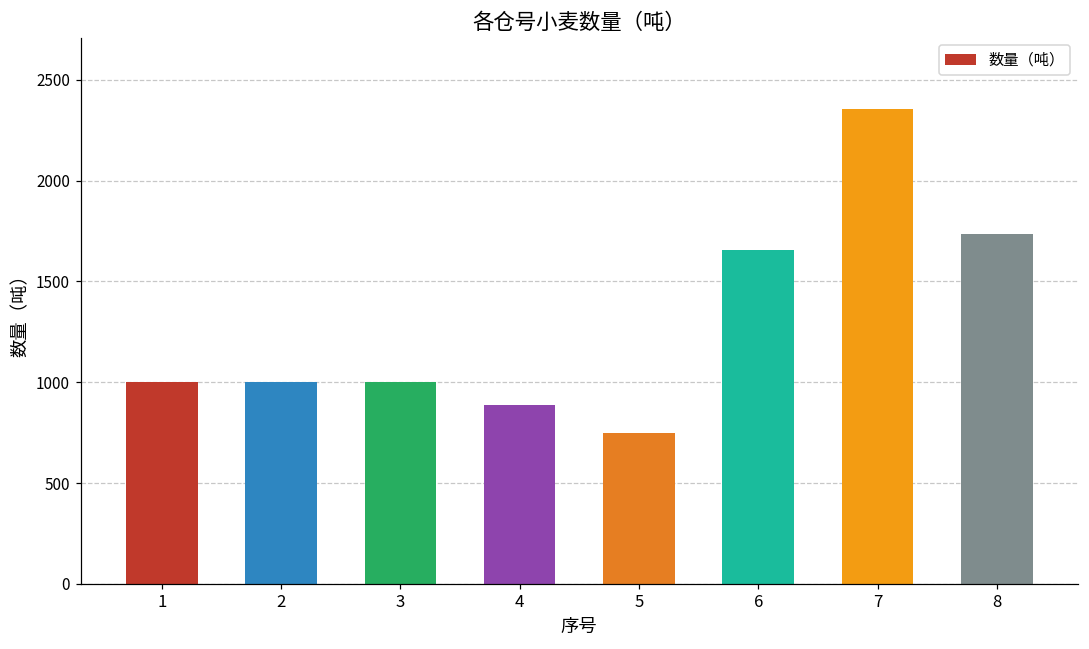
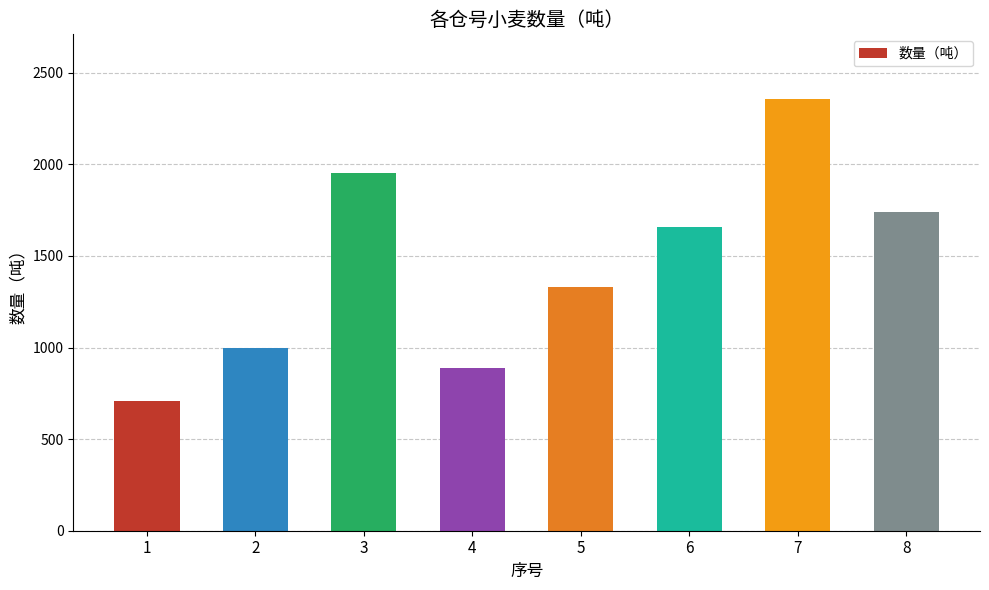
1: 1000 -> 710
3: 1000 -> 1950
5: 750 -> 1330
